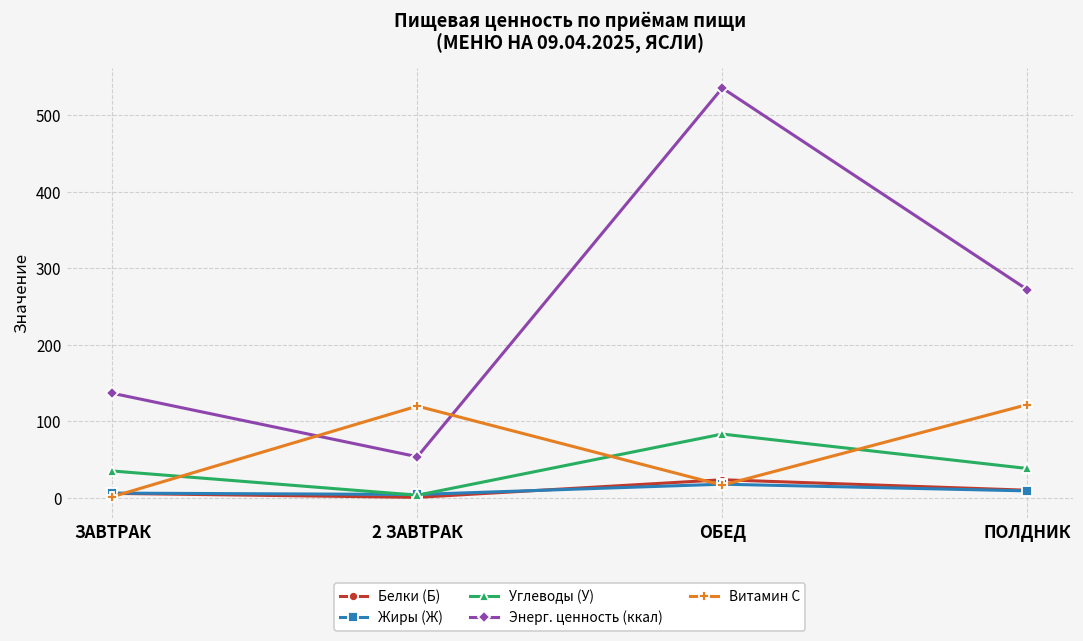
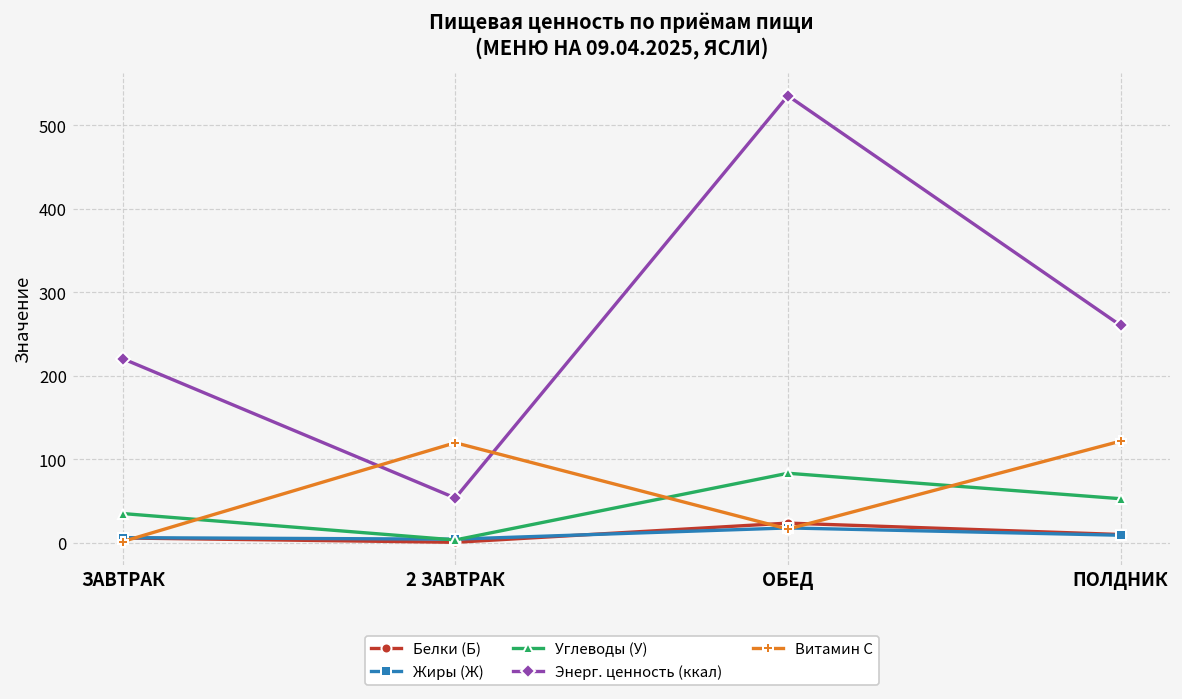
Энерг. ценность (ккал), ЗАВТРАК: 140 -> 220
Углеводы (У), ПОЛДНИК: 40 -> 50
Энерг. ценность (ккал), ПОЛДНИК: 270 -> 260
